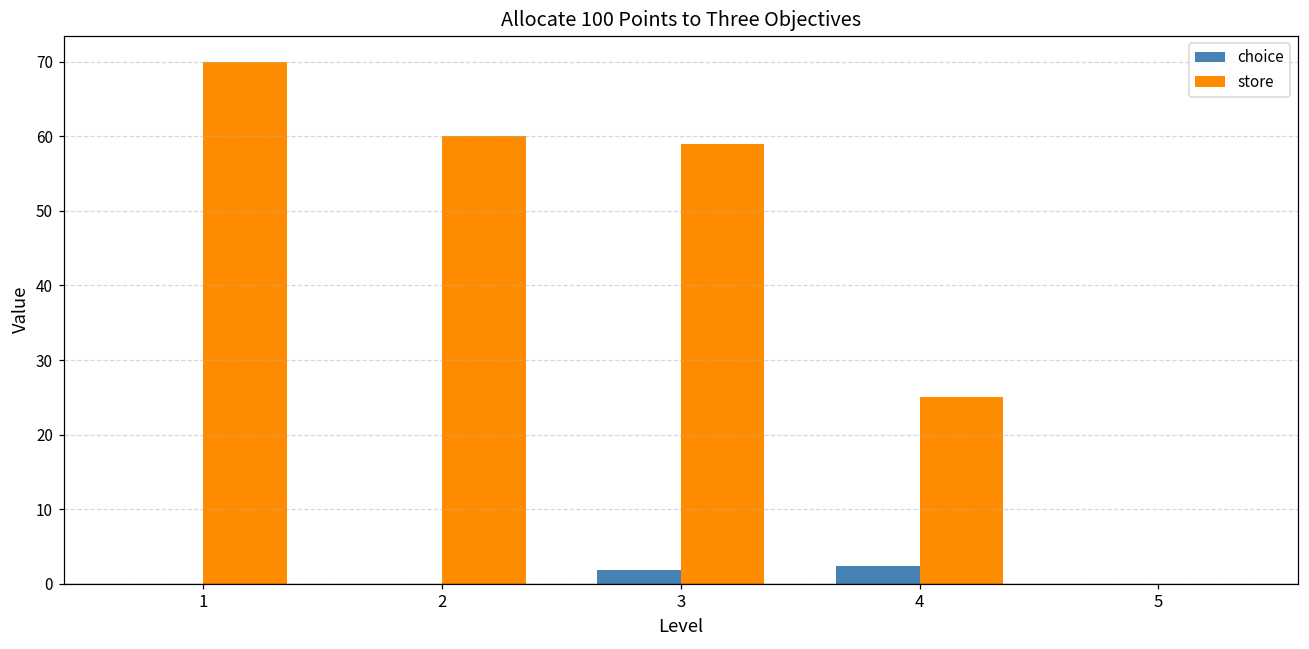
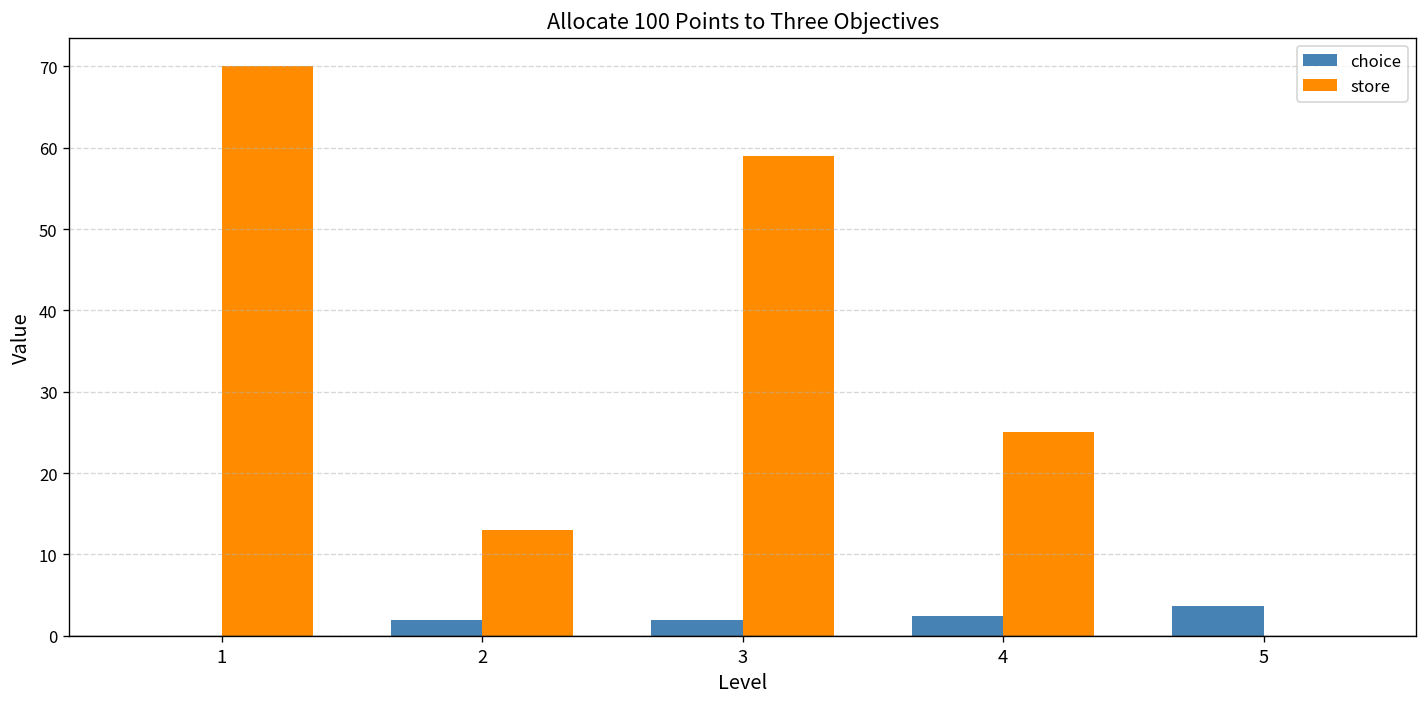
choice, 2: 0 -> 2
store, 2: 60 -> 13
choice, 5: 0 -> 4
